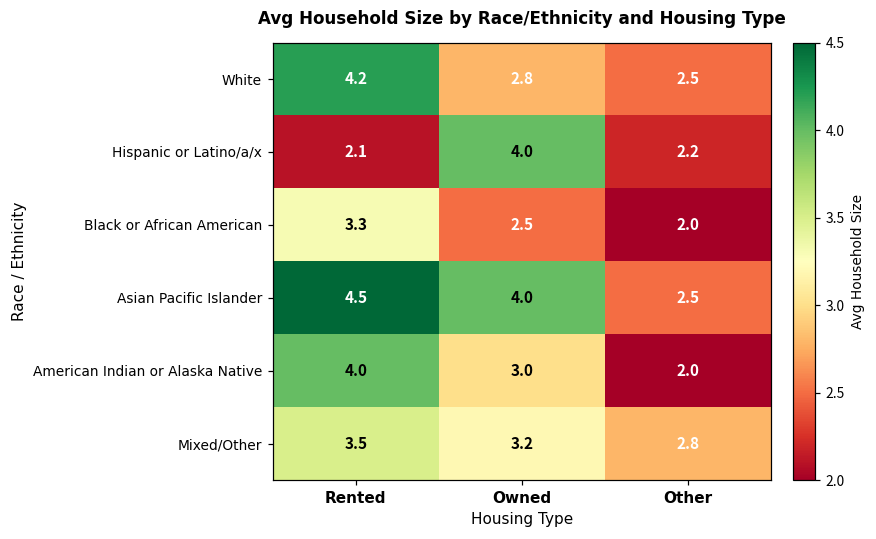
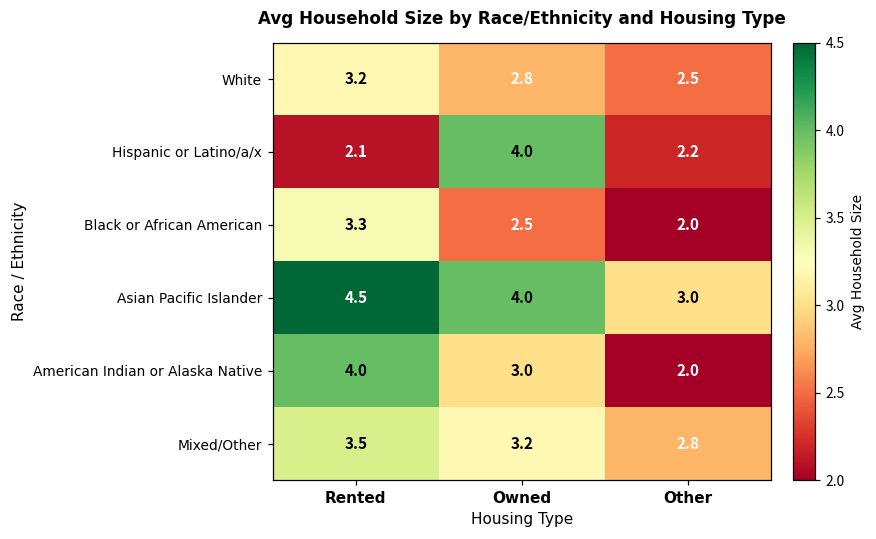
White, Rented: 4.2 -> 3.2
Asian Pacific Islander, Other: 2.5 -> 3.0
